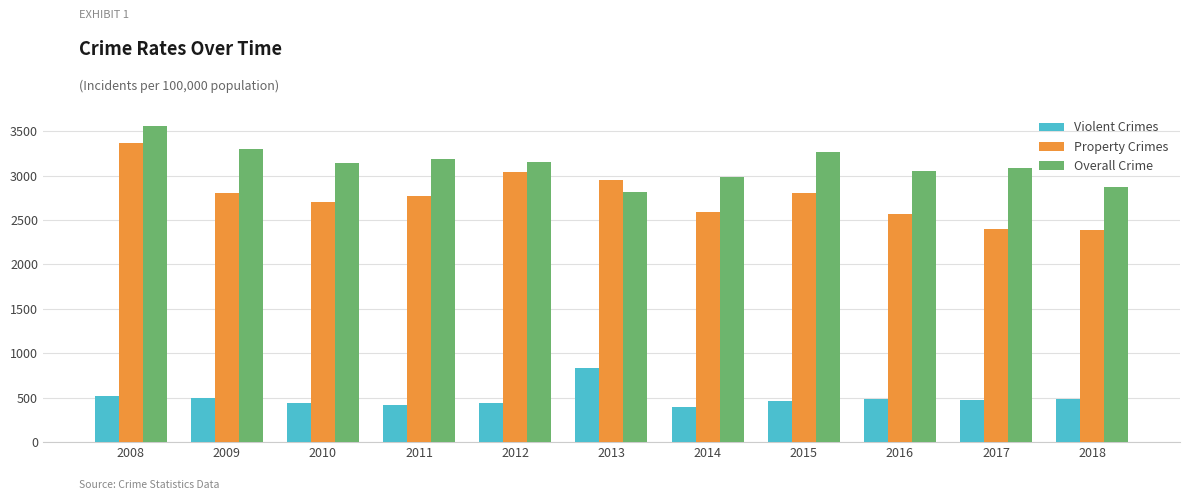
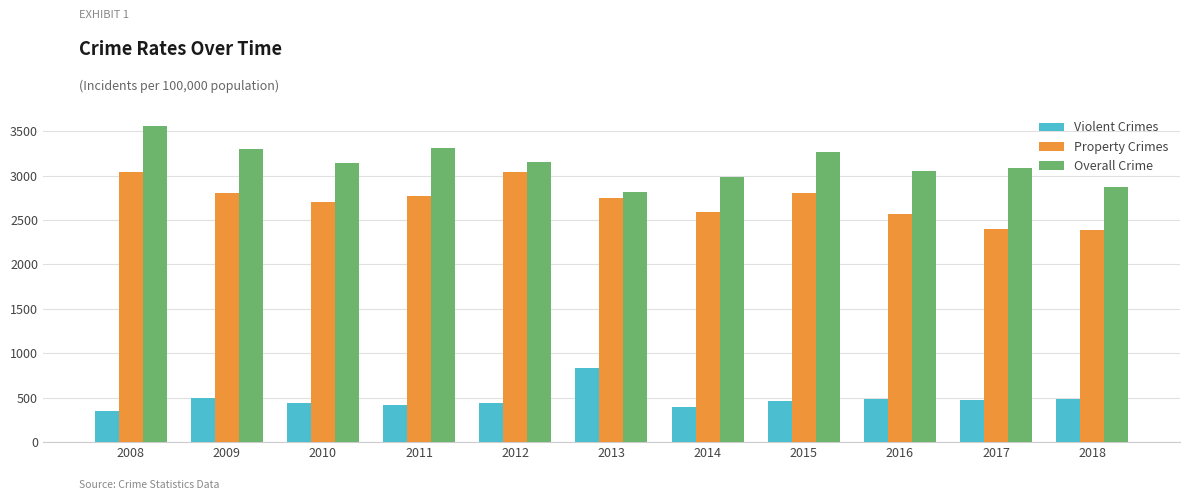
Violent Crimes, 2008: 500 -> 400
Property Crimes, 2008: 3400 -> 3000
Overall Crime, 2011: 3200 -> 3300
Property Crimes, 2013: 2900 -> 2800
